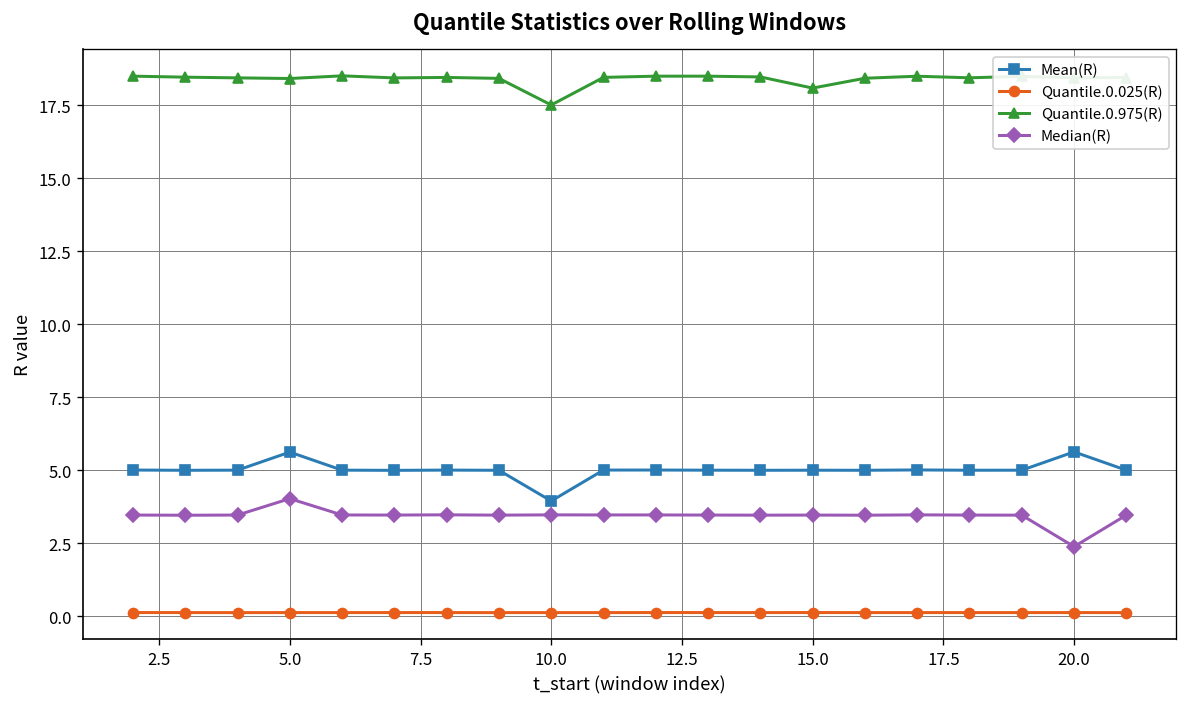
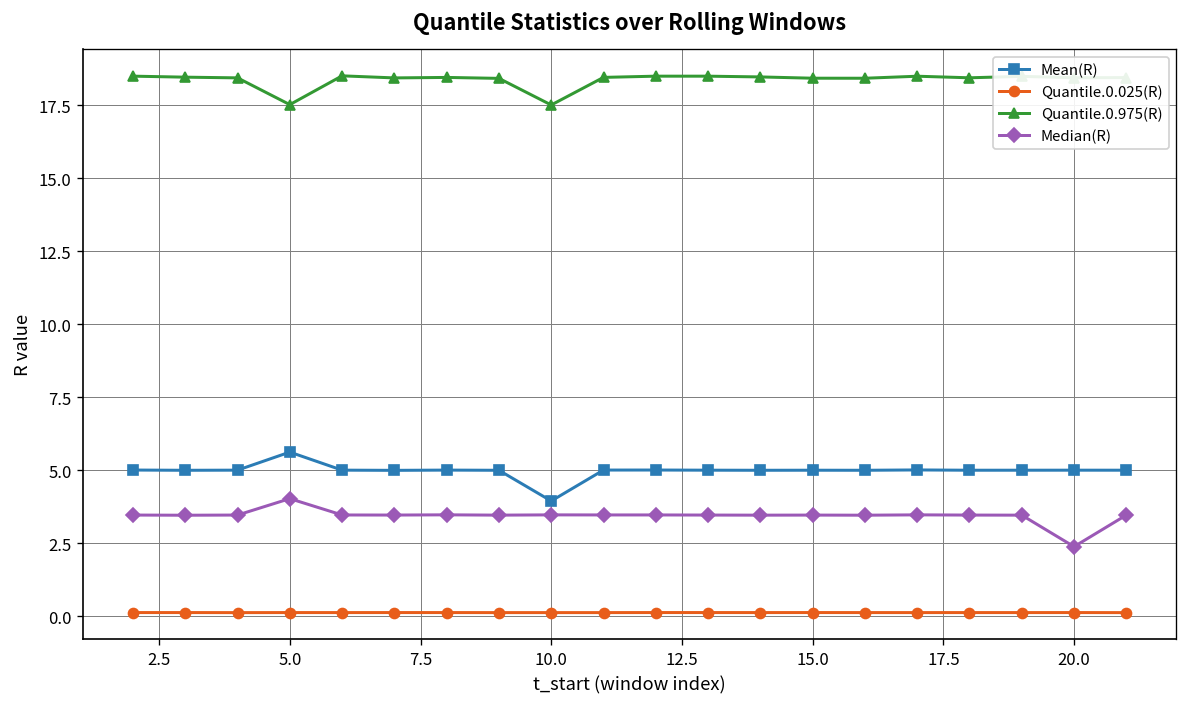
Quantile.0.975(R), 5.0: 18.4 -> 17.5
Quantile.0.975(R), 15.0: 18.1 -> 18.4
Mean(R), 20.0: 5.6 -> 5.0
